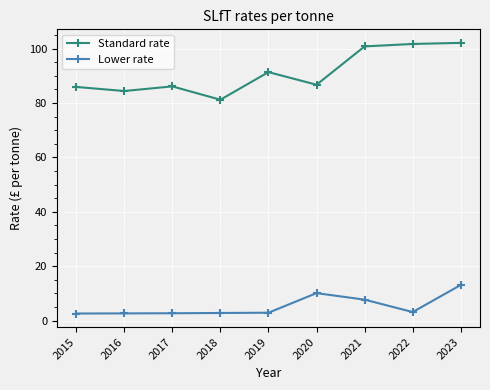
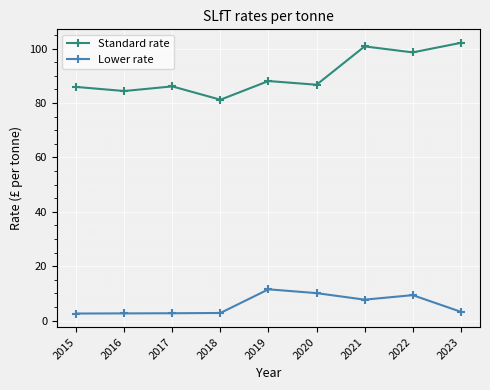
Standard rate, 2019: 91 -> 88
Lower rate, 2019: 3 -> 12
Standard rate, 2022: 102 -> 99
Lower rate, 2022: 3 -> 9
Lower rate, 2023: 13 -> 3
